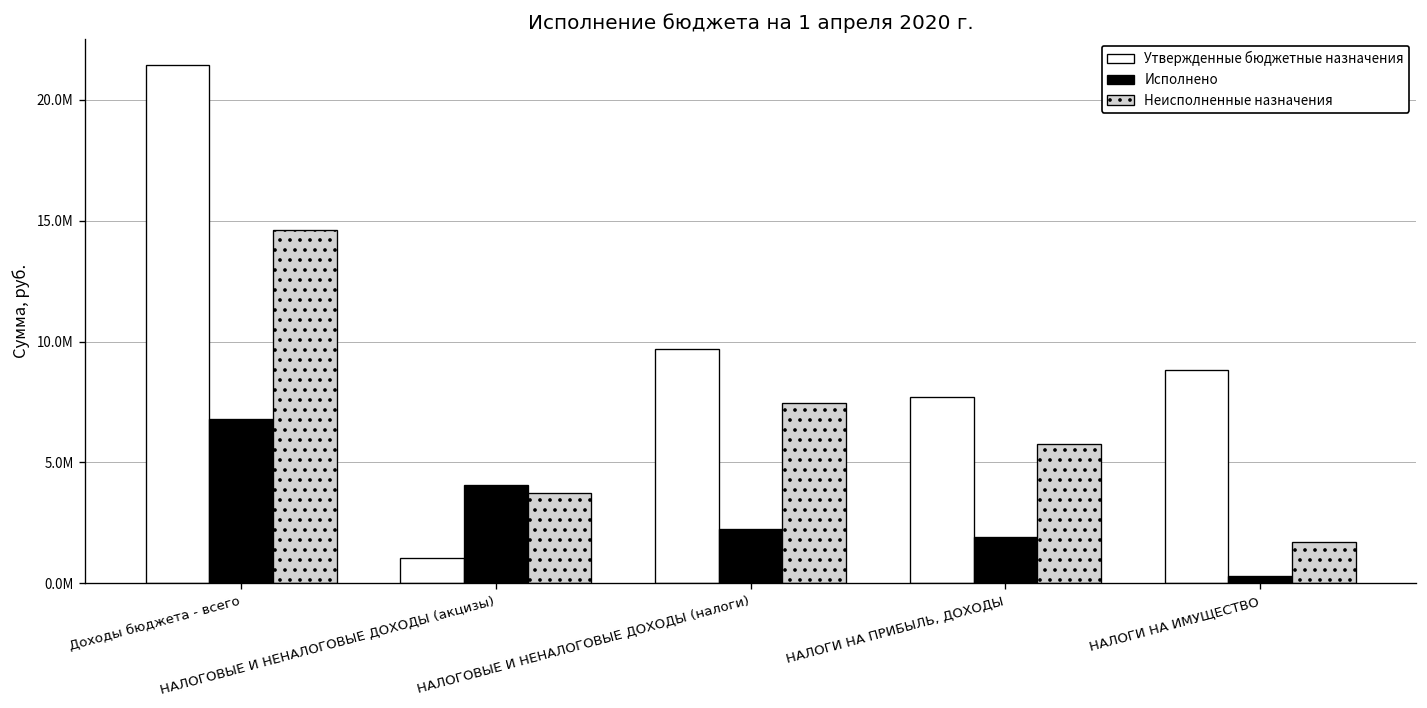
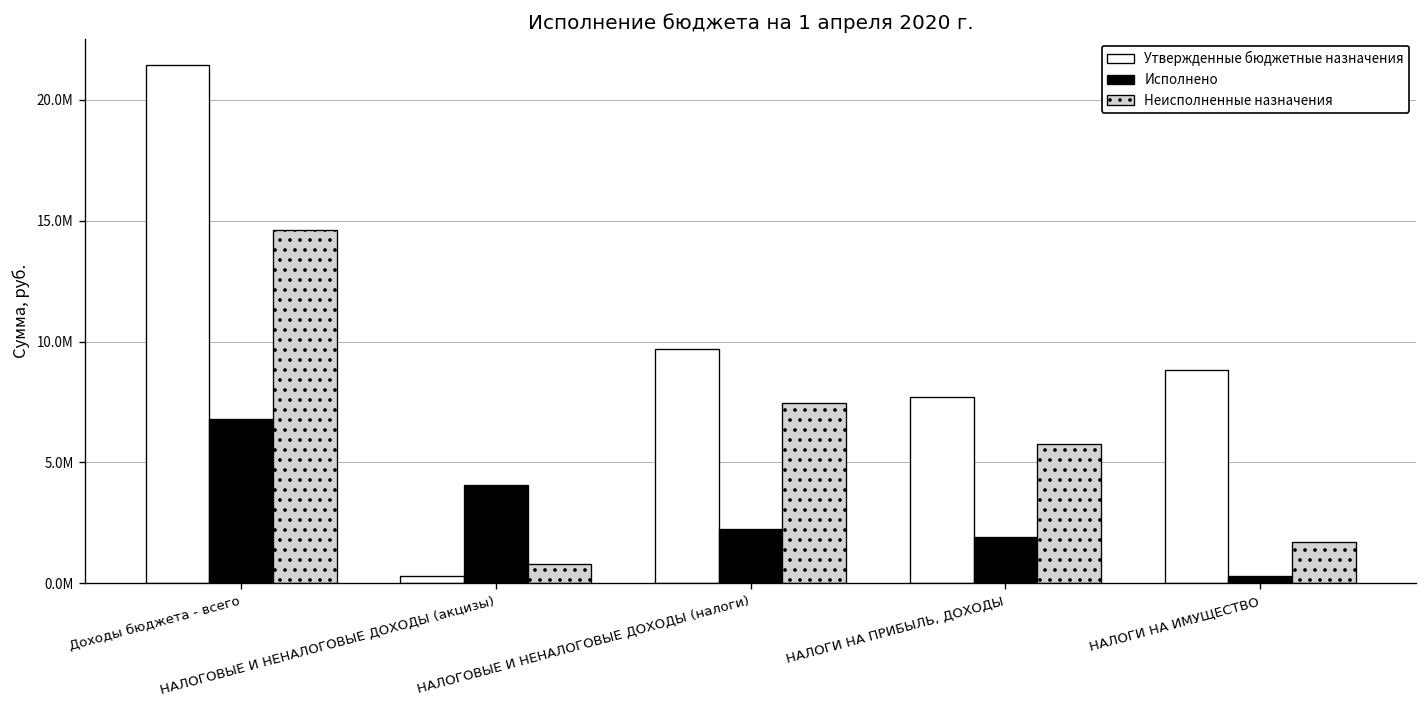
Утвержденные бюджетные назначения, НАЛОГОВЫЕ И НЕНАЛОГОВЫЕ ДОХОДЫ (акцизы): 1.0М -> 0.3М
Неисполненные назначения, НАЛОГОВЫЕ И НЕНАЛОГОВЫЕ ДОХОДЫ (акцизы): 3.7М -> 0.8М
